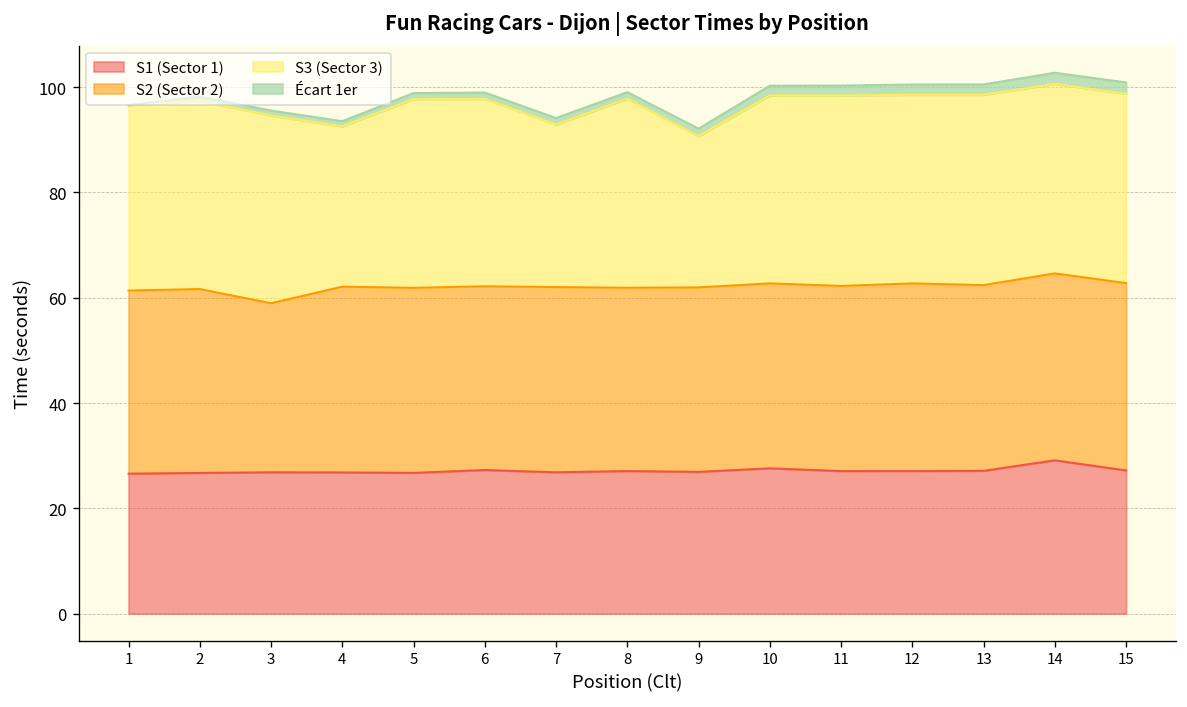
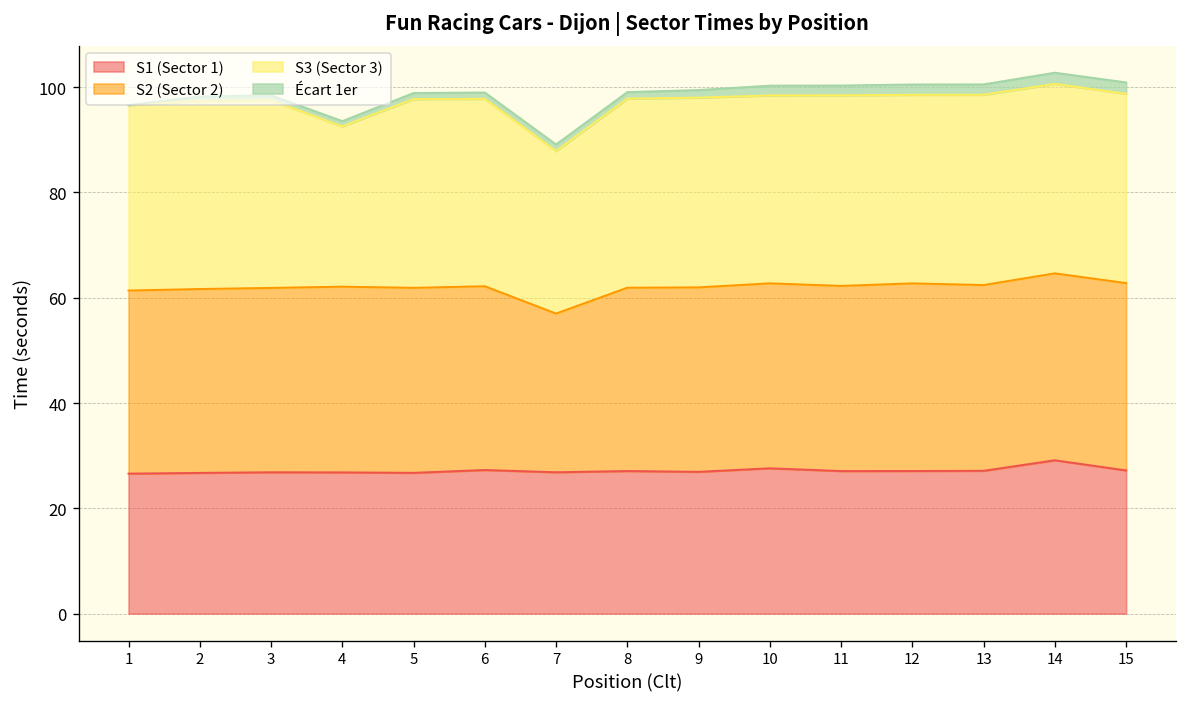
S2 (Sector 2), 3: 32 -> 35
S2 (Sector 2), 7: 35 -> 30
S3 (Sector 3), 9: 29 -> 36
